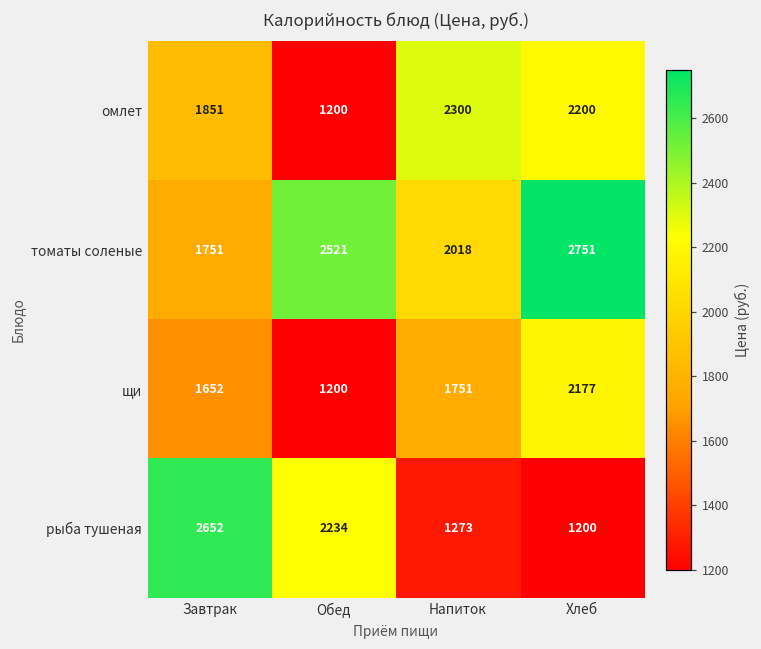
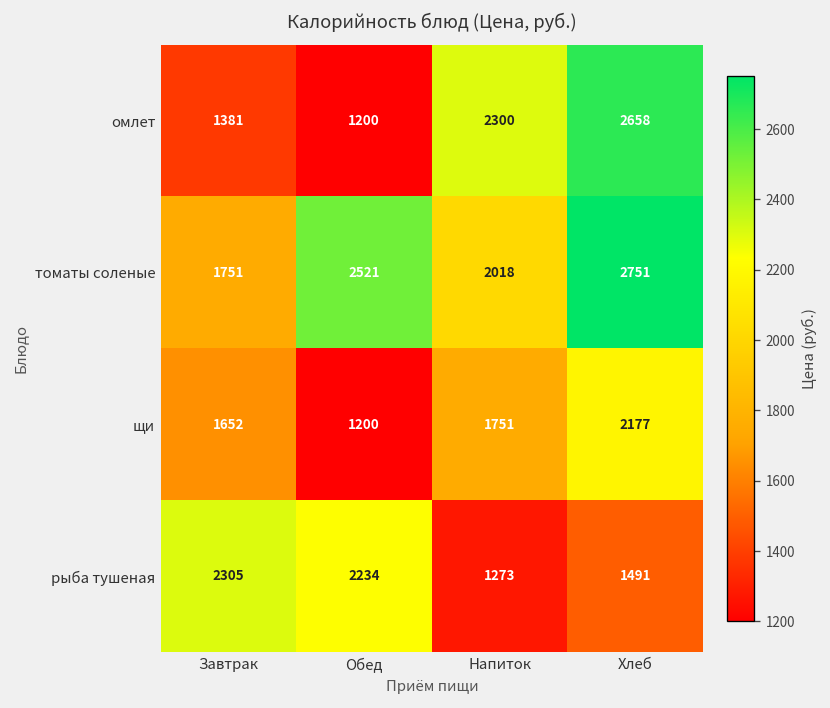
омлет, Завтрак: 1851 -> 1381
омлет, Хлеб: 2200 -> 2658
рыба тушеная, Завтрак: 2652 -> 2305
рыба тушеная, Хлеб: 1200 -> 1491
